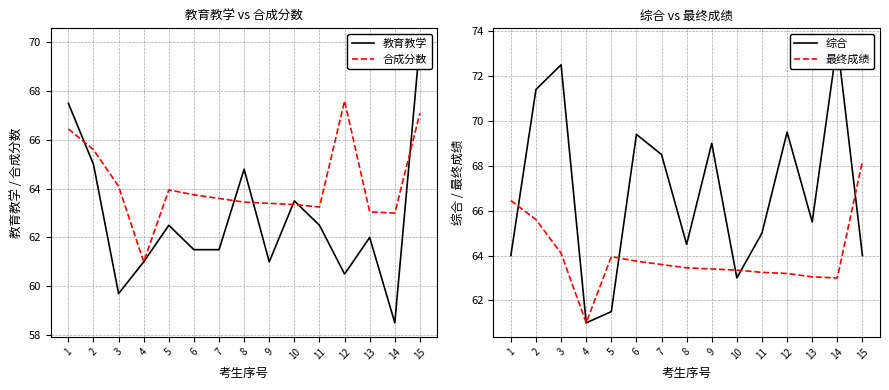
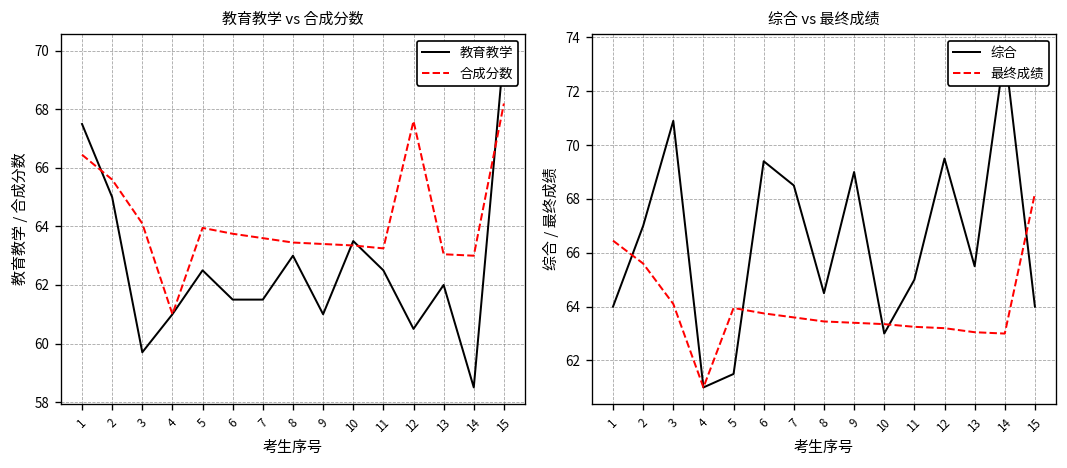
教育教学 vs 合成分数, 教育教学, 8: 64.8 -> 63.0
教育教学 vs 合成分数, 合成分数, 15: 67.1 -> 68.2
综合 vs 最终成绩, 综合, 2: 71.4 -> 67.0
综合 vs 最终成绩, 综合, 3: 72.5 -> 70.9
